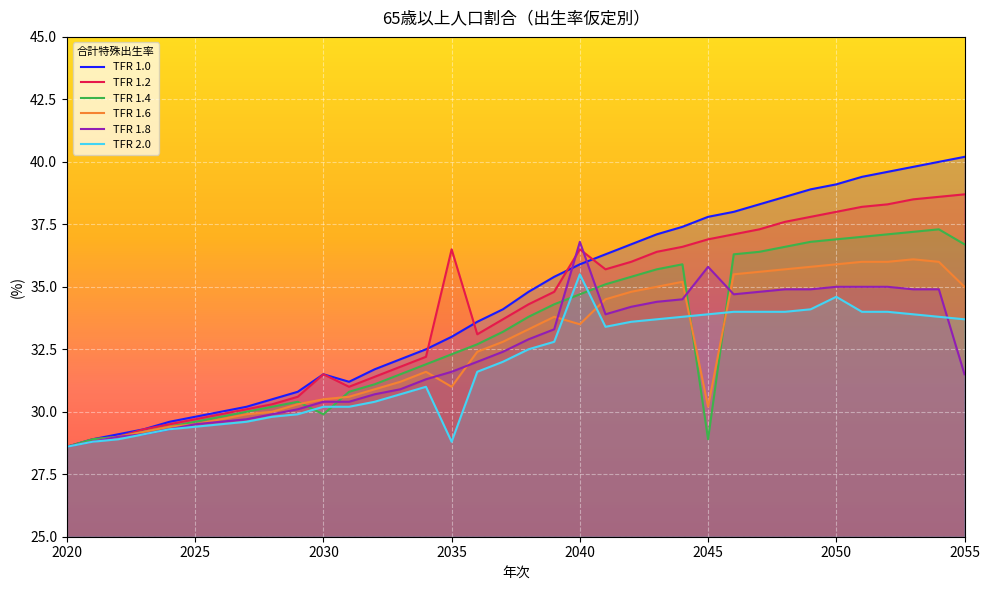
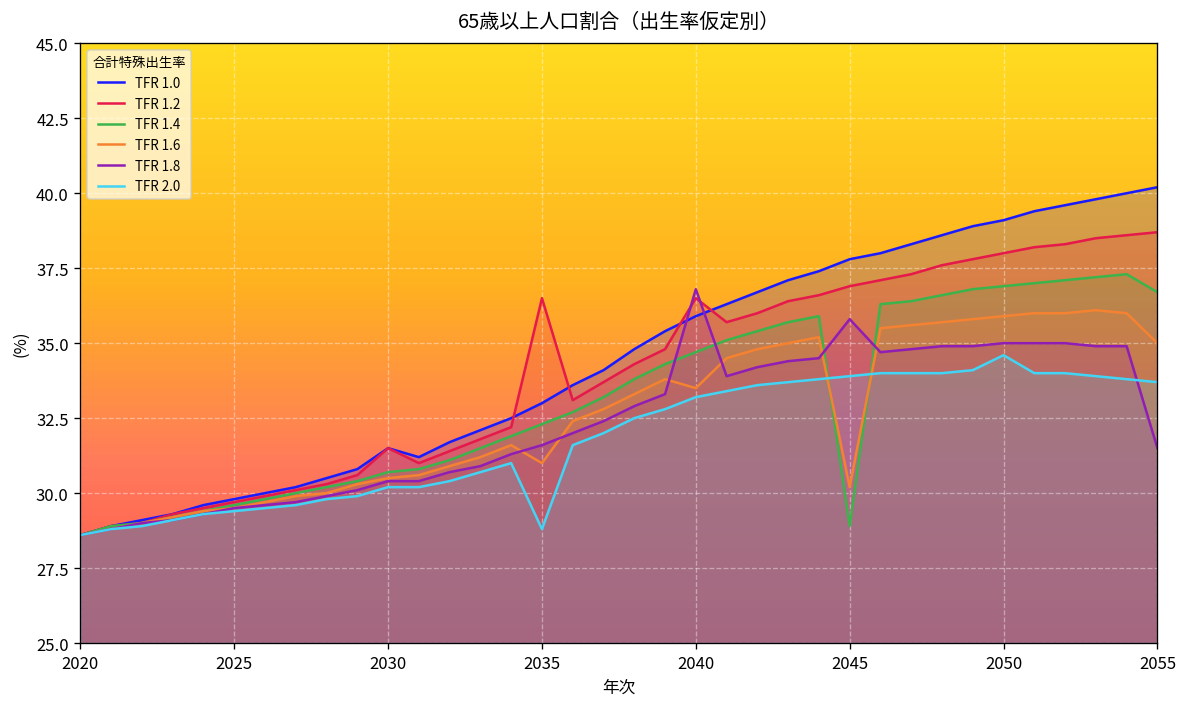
TFR 1.4, 2030: 29.9 -> 30.7
TFR 2.0, 2040: 35.5 -> 33.2
